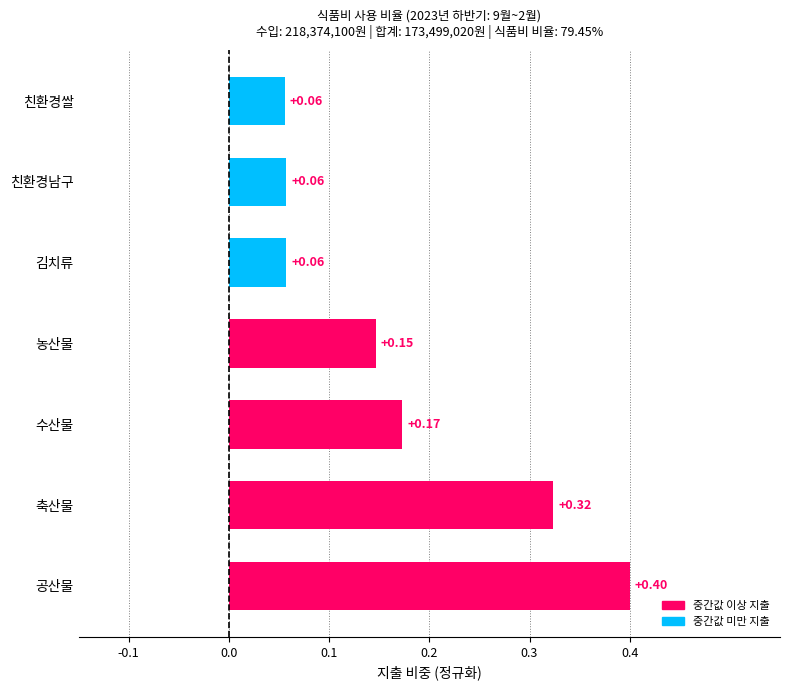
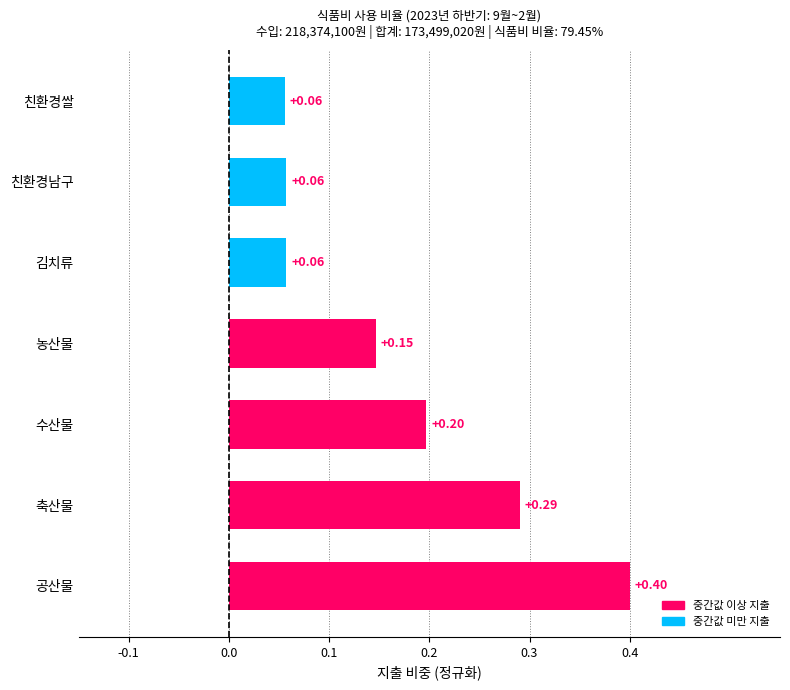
수산물: +0.17 -> +0.20
축산물: +0.32 -> +0.29
